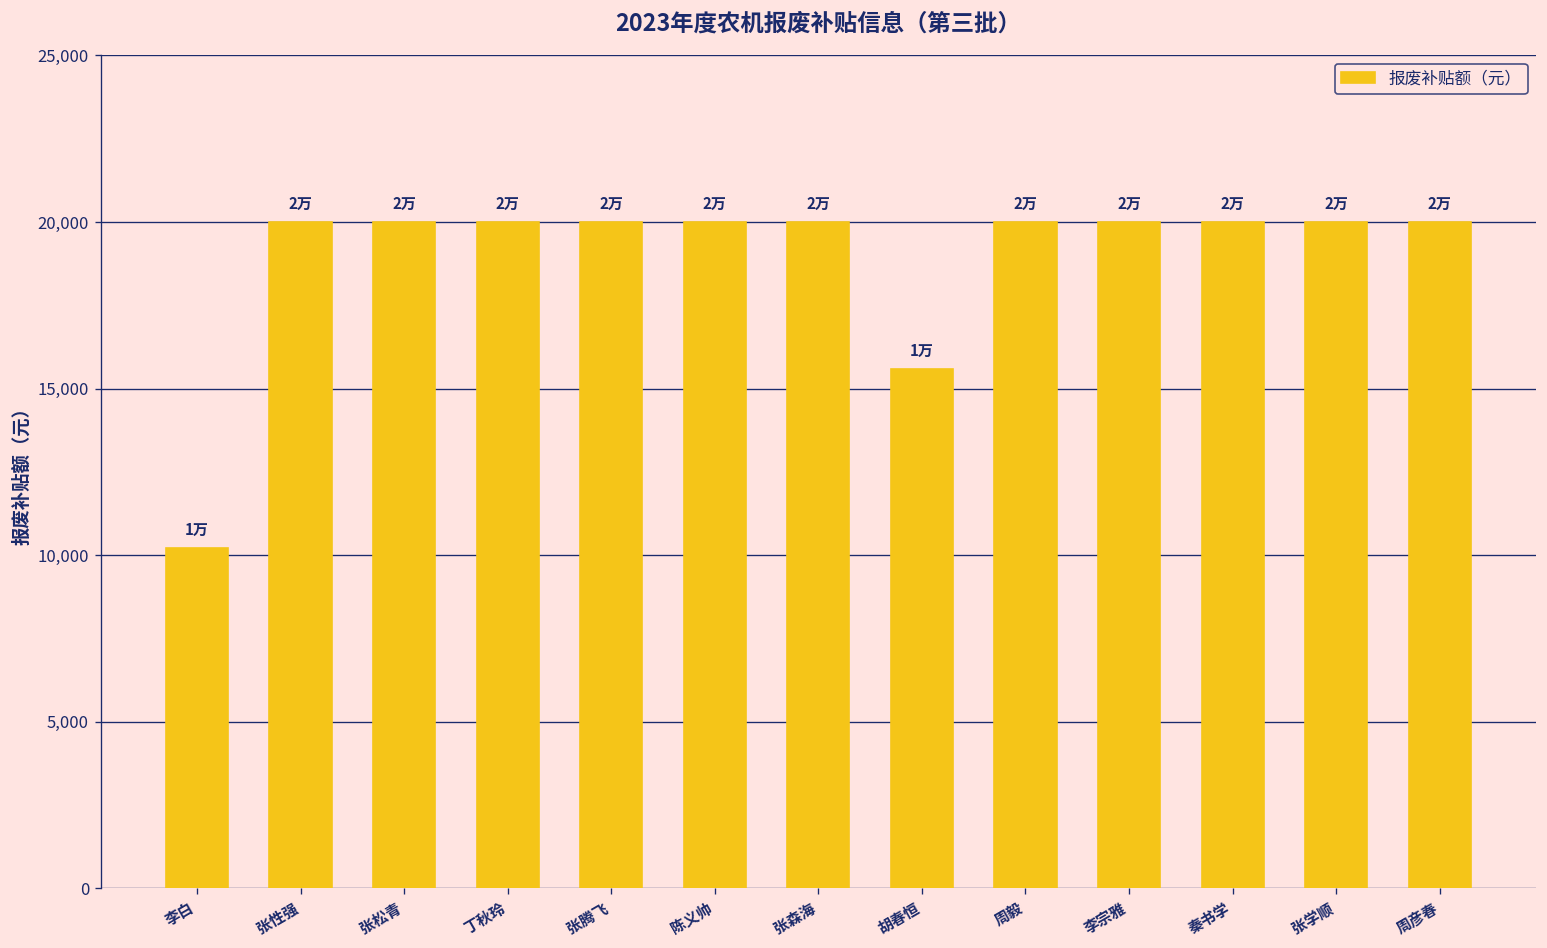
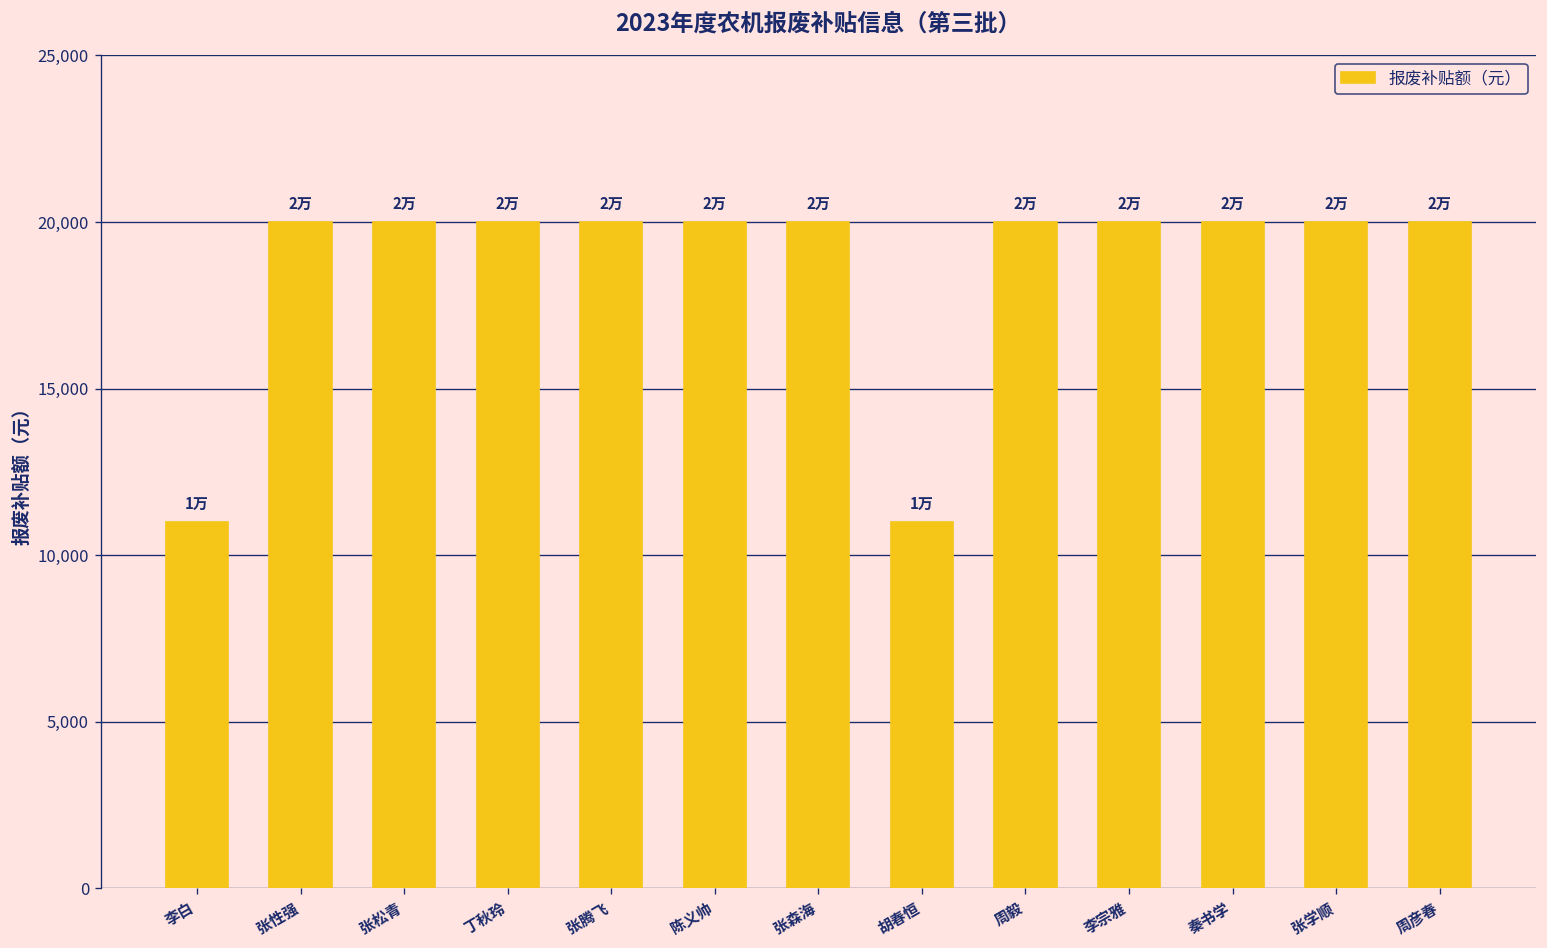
李白: 10,200 -> 11,000
胡春恒: 15,600 -> 11,000
